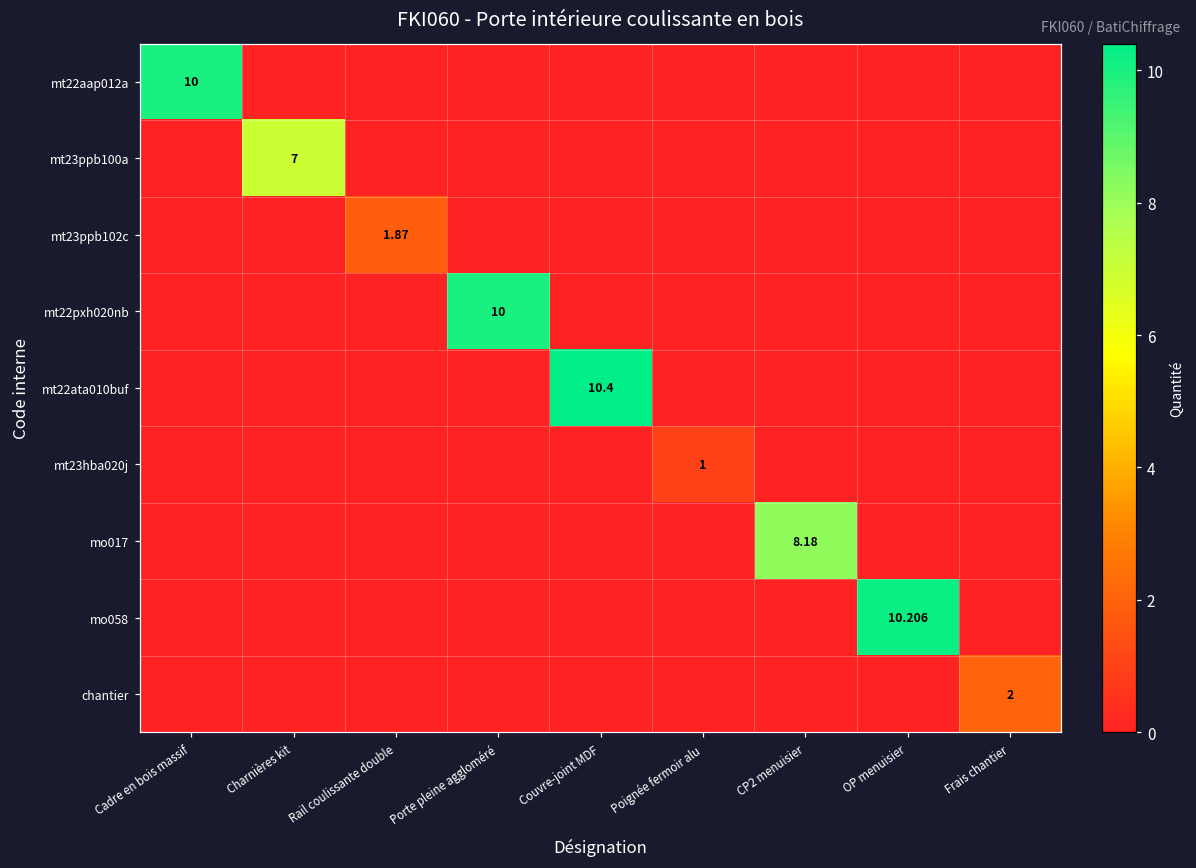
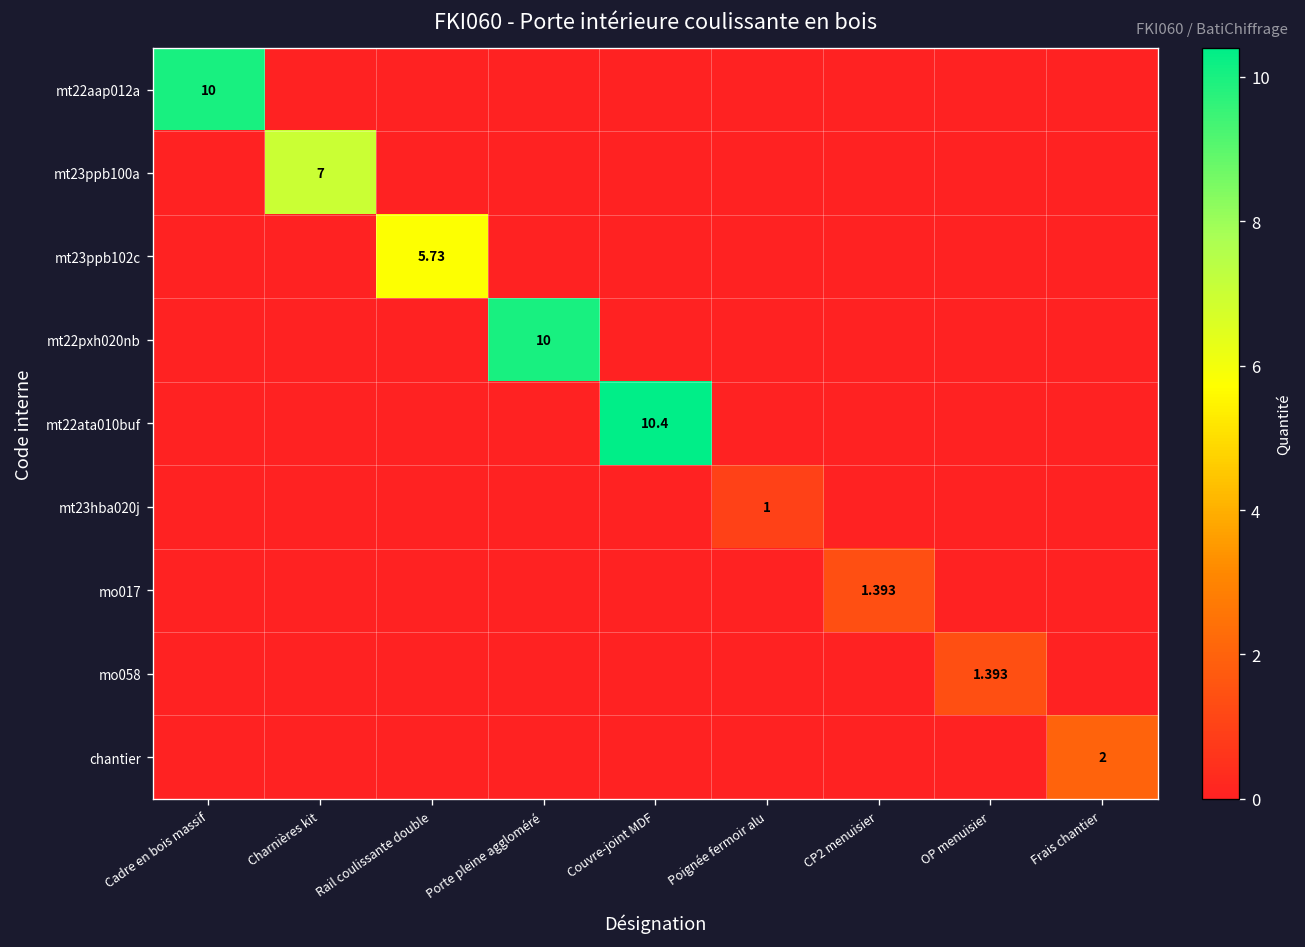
mt23ppb102c, Rail coulissante double: 1.87 -> 5.73
mo017, CP2 menuisier: 8.18 -> 1.393
mo058, OP menuisier: 10.206 -> 1.393
